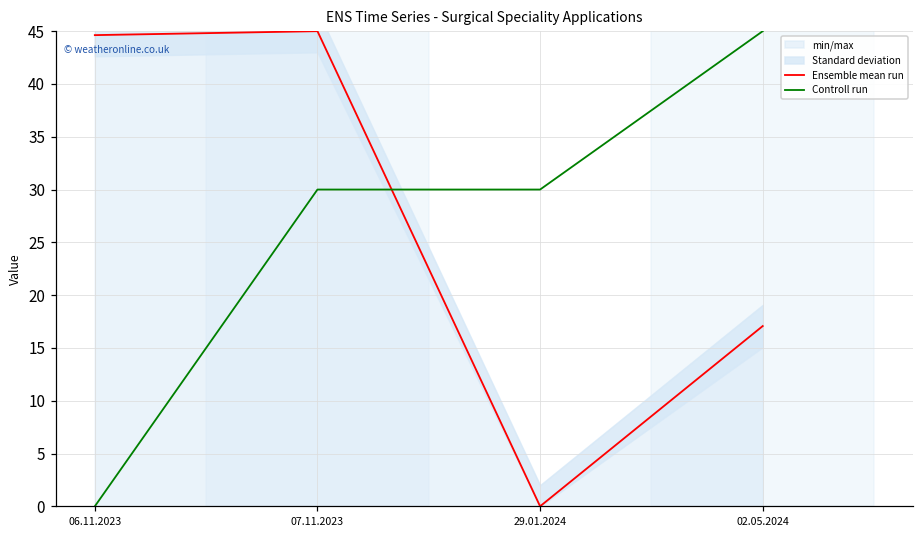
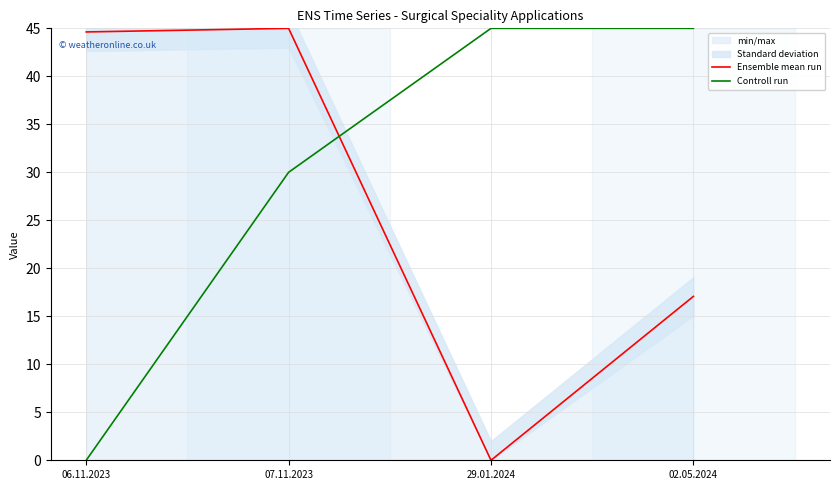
Controll run, 29.01.2024: 30 -> 45
